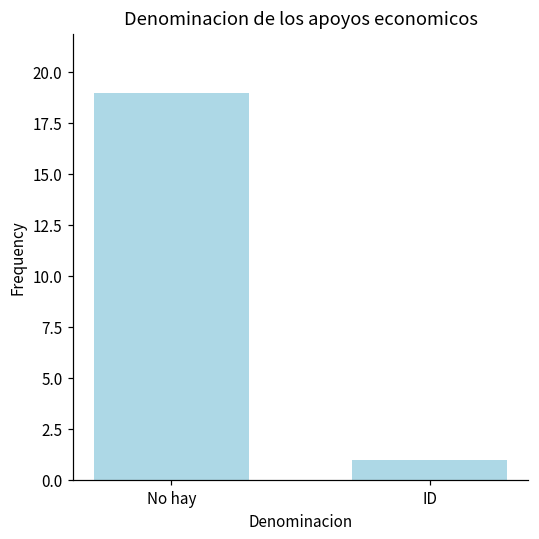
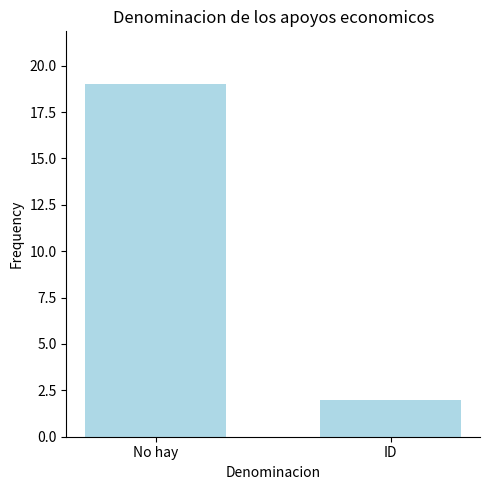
ID: 1 -> 2
